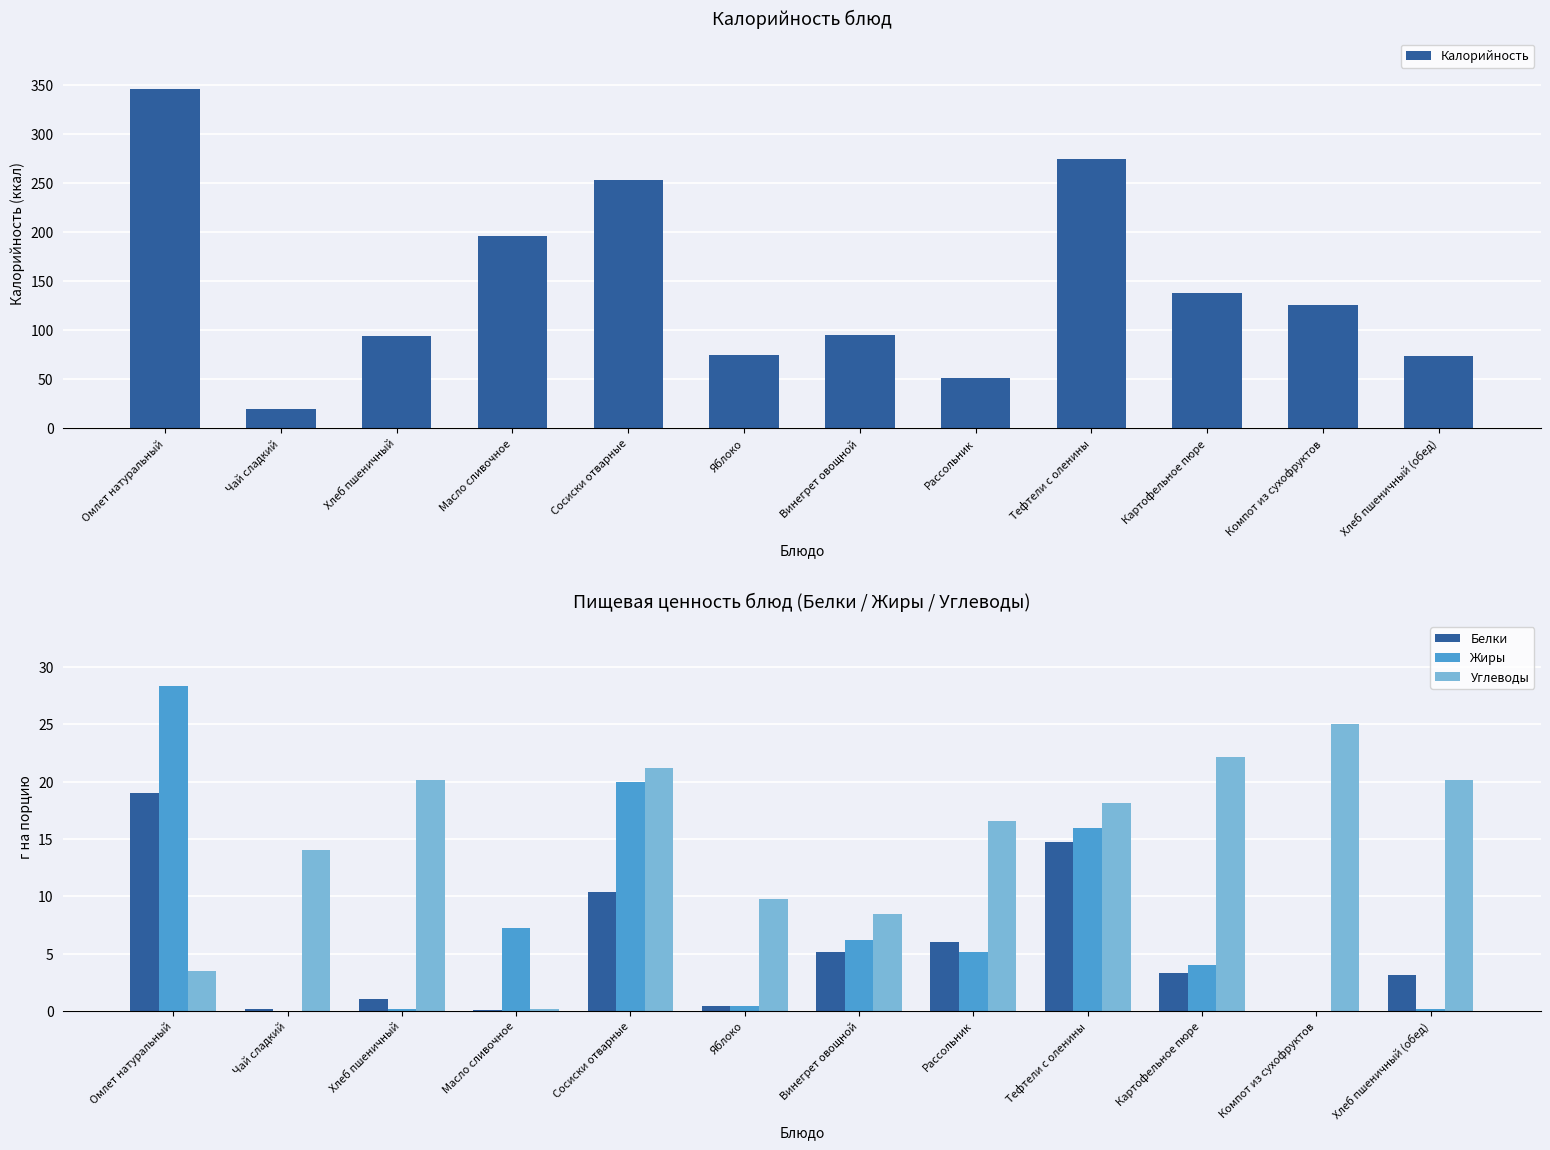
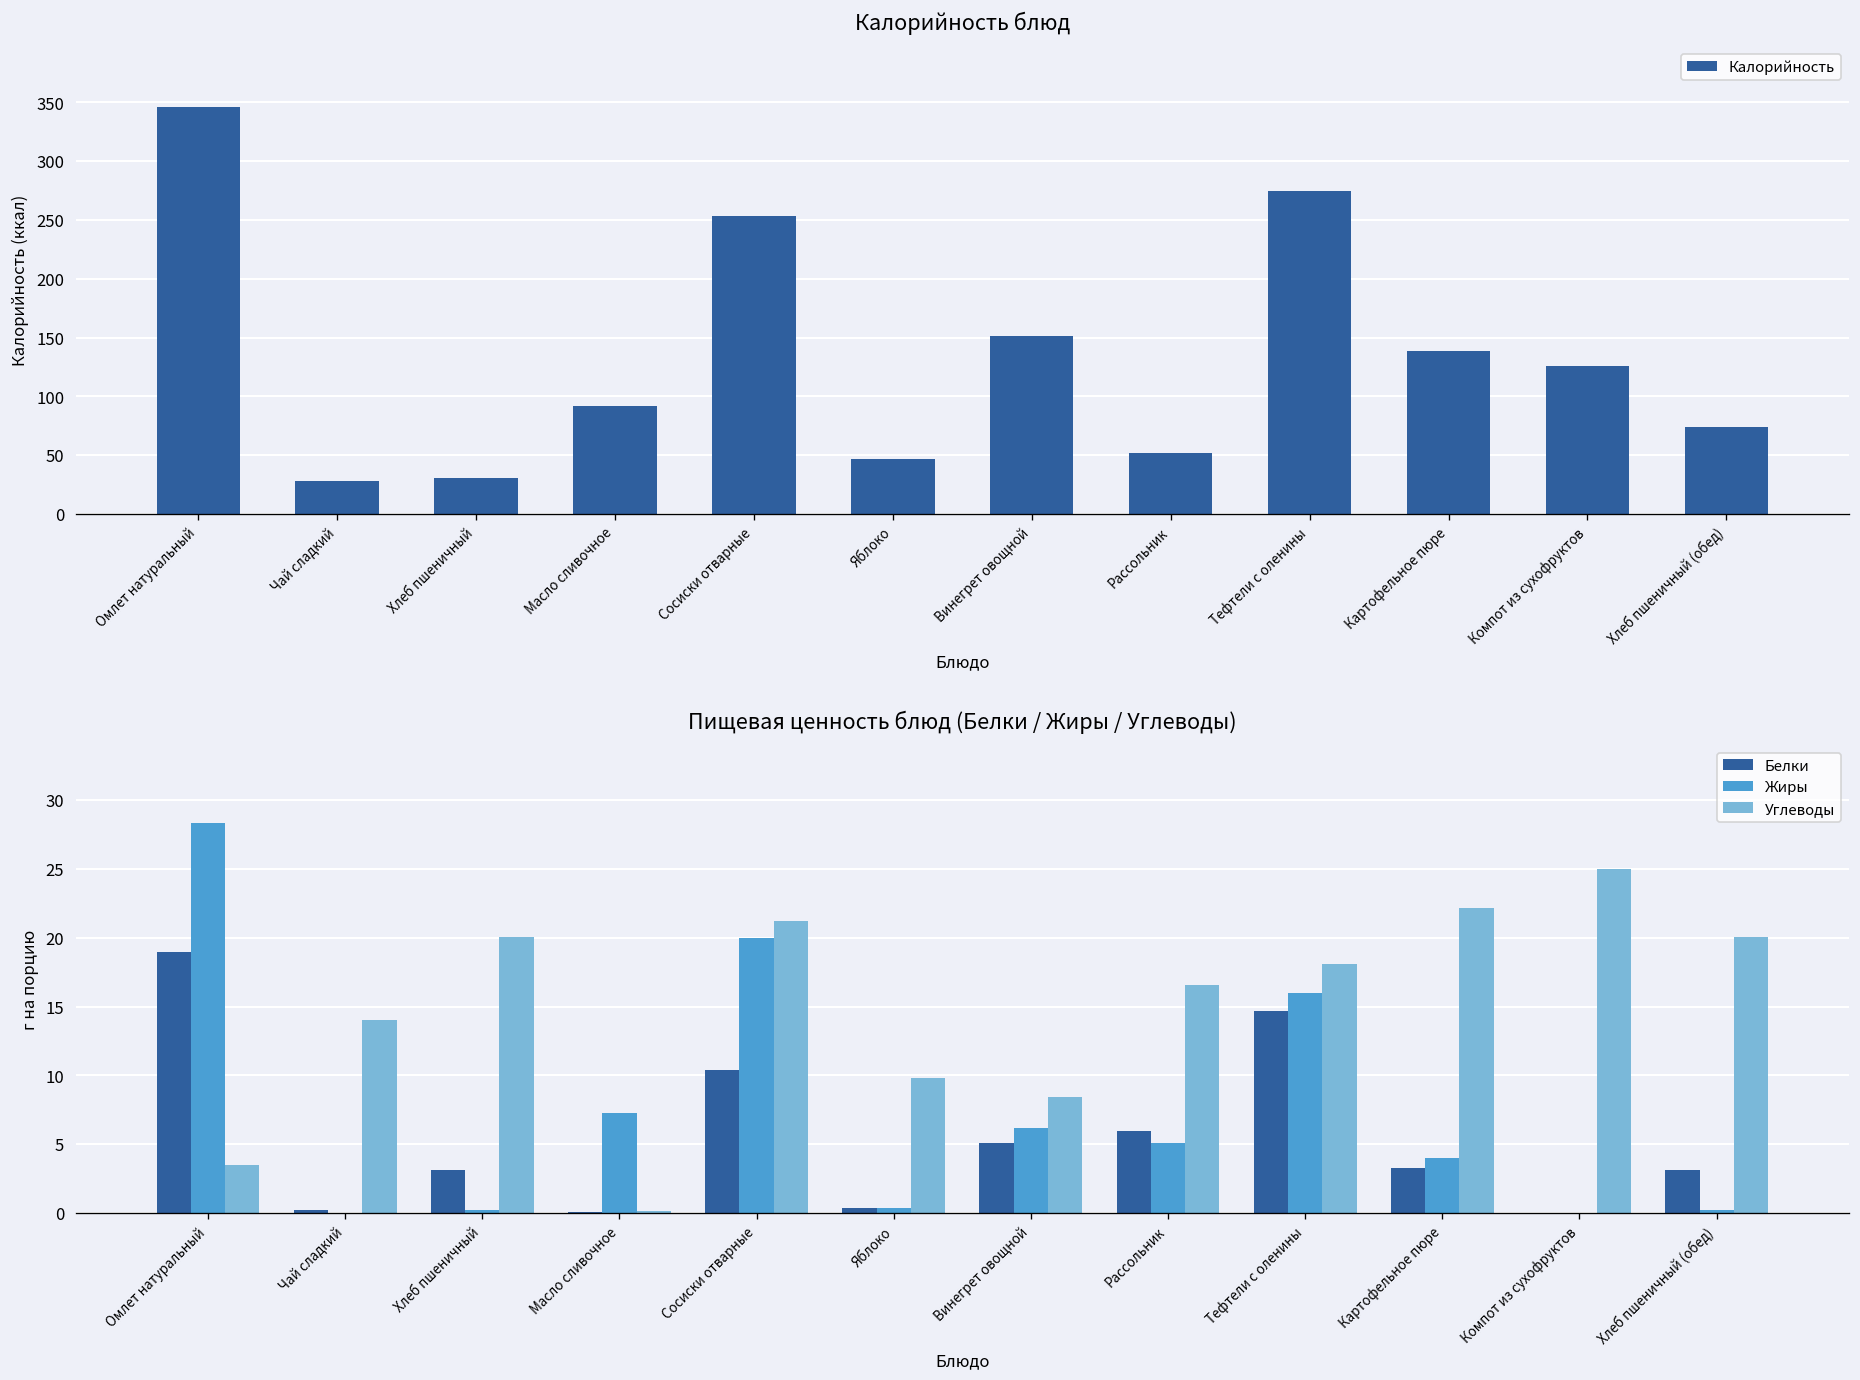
Калорийность блюд, Чай сладкий: 20 -> 30
Калорийность блюд, Хлеб пшеничный: 90 -> 30
Калорийность блюд, Масло сливочное: 200 -> 90
Калорийность блюд, Яблоко: 70 -> 50
Калорийность блюд, Винегрет овощной: 90 -> 150
Пищевая ценность блюд (Белки / Жиры / Углеводы), Белки, Хлеб пшеничный: 1.0 -> 3.1
